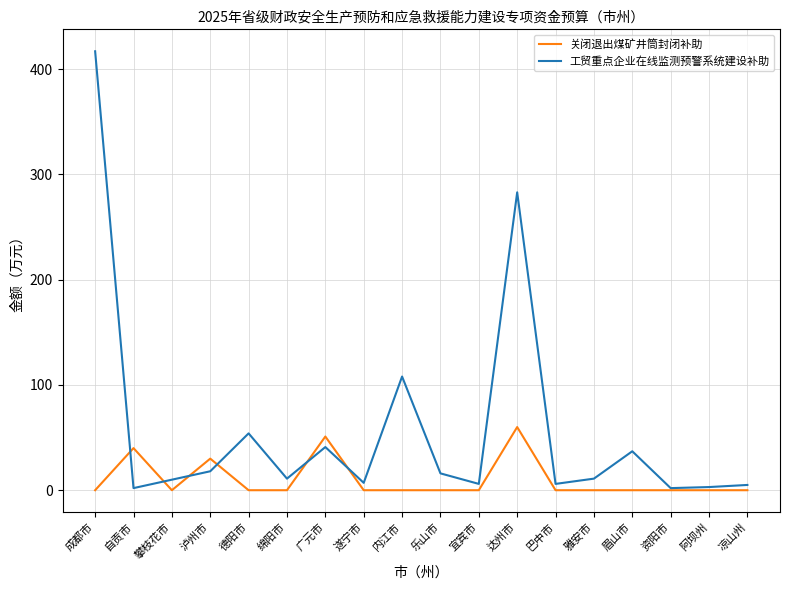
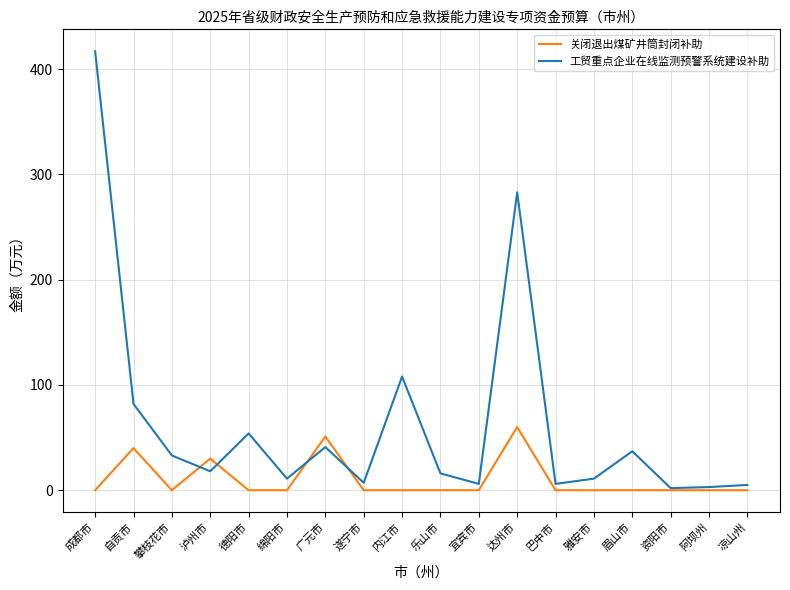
工贸重点企业在线监测预警系统建设补助, 自贡市: 2 -> 82
工贸重点企业在线监测预警系统建设补助, 攀枝花市: 10 -> 33
